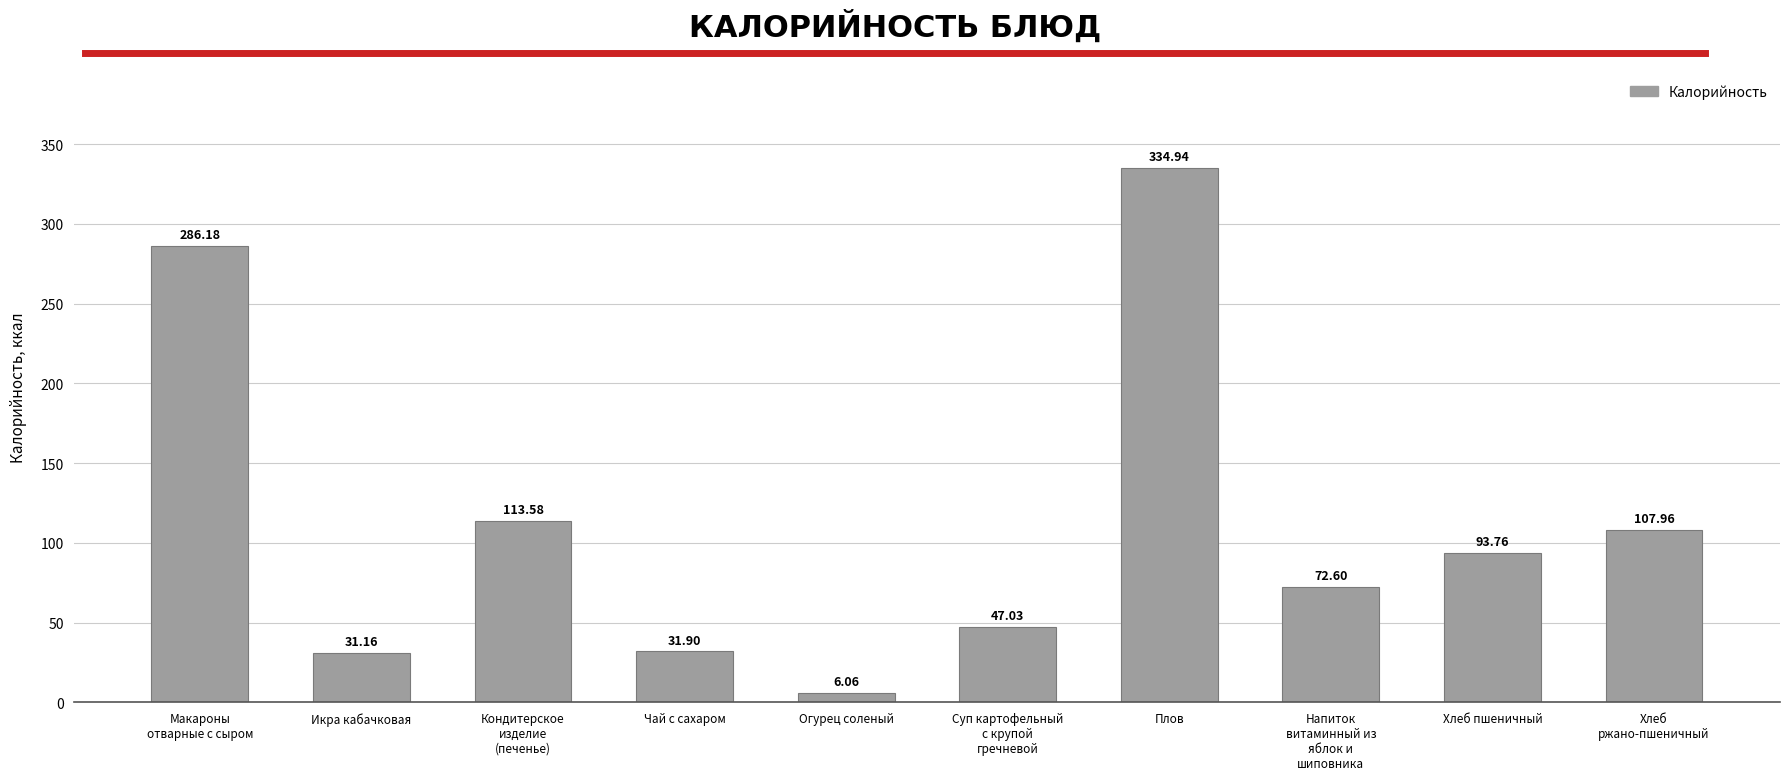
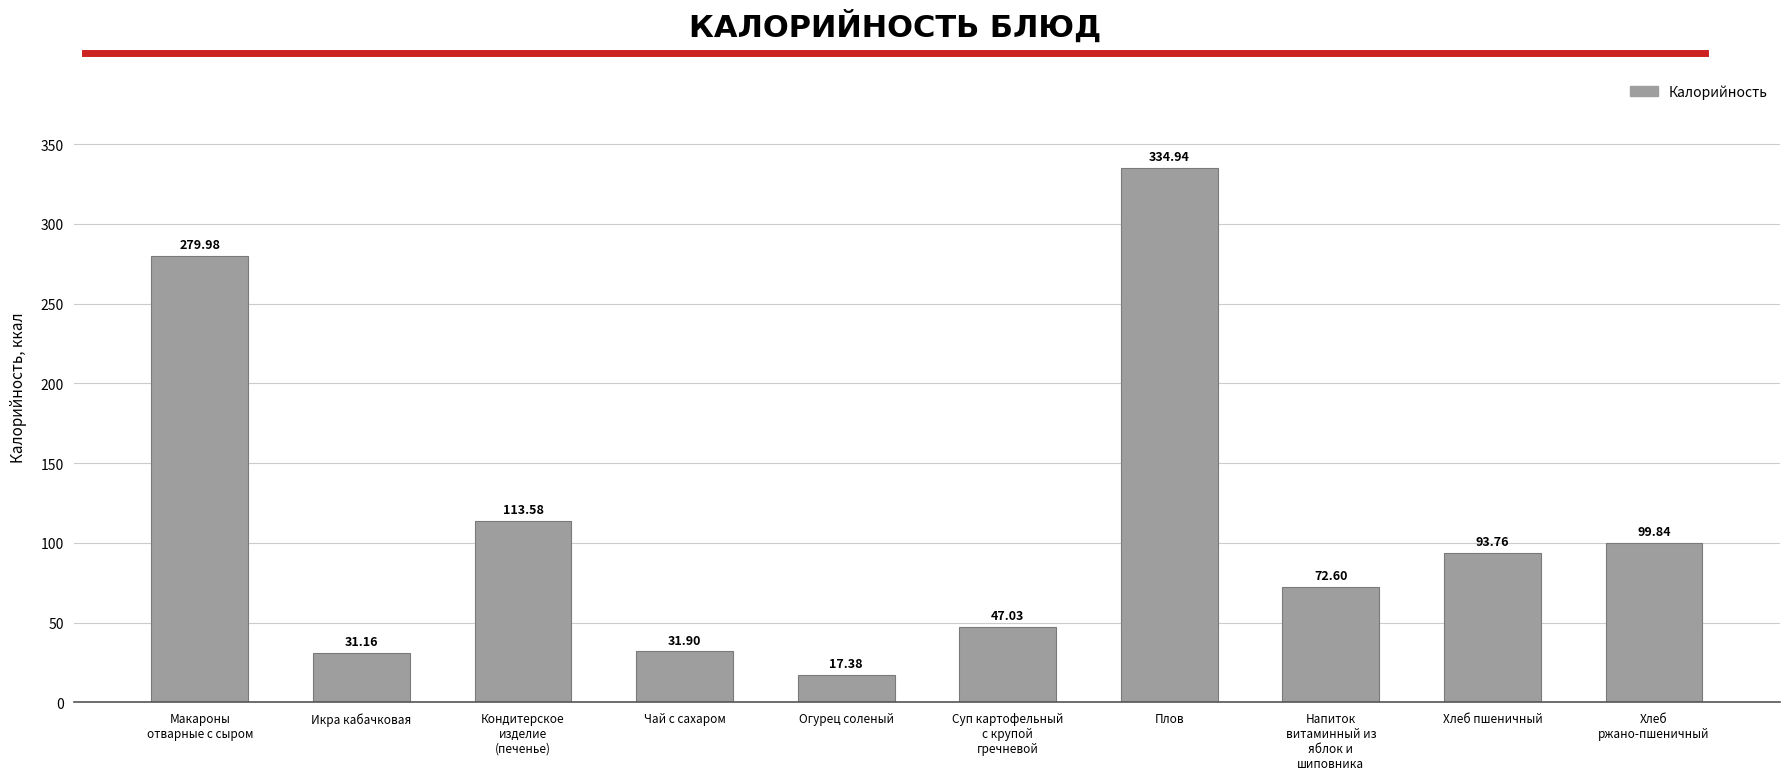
Макароны отварные с сыром: 286.18 -> 279.98
Огурец соленый: 6.06 -> 17.38
Хлеб ржано-пшеничный: 107.96 -> 99.84
